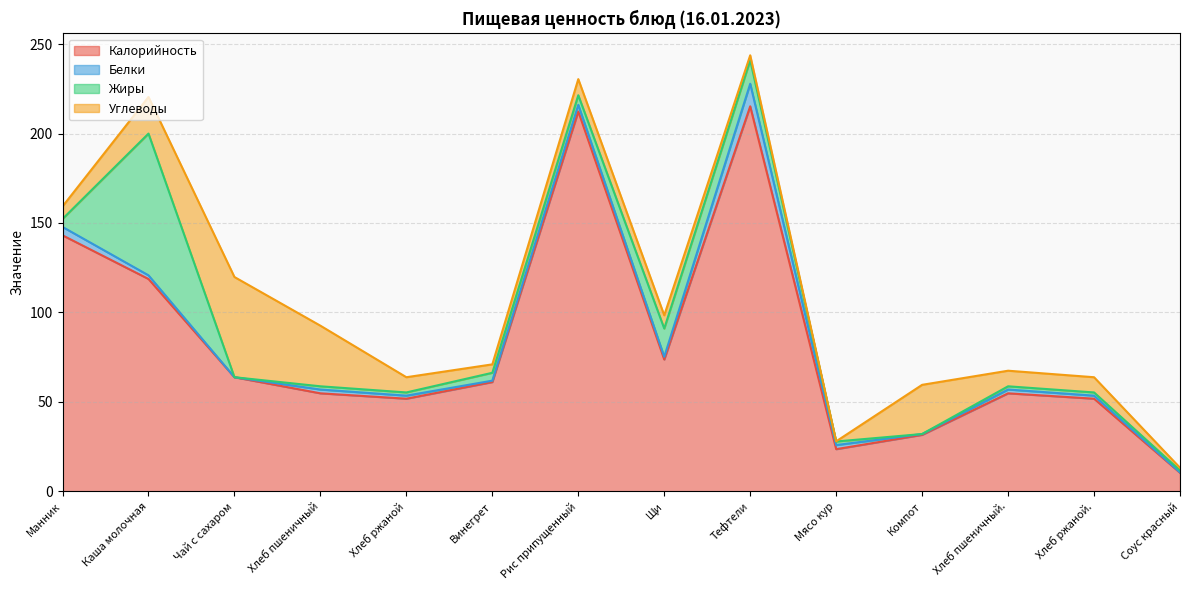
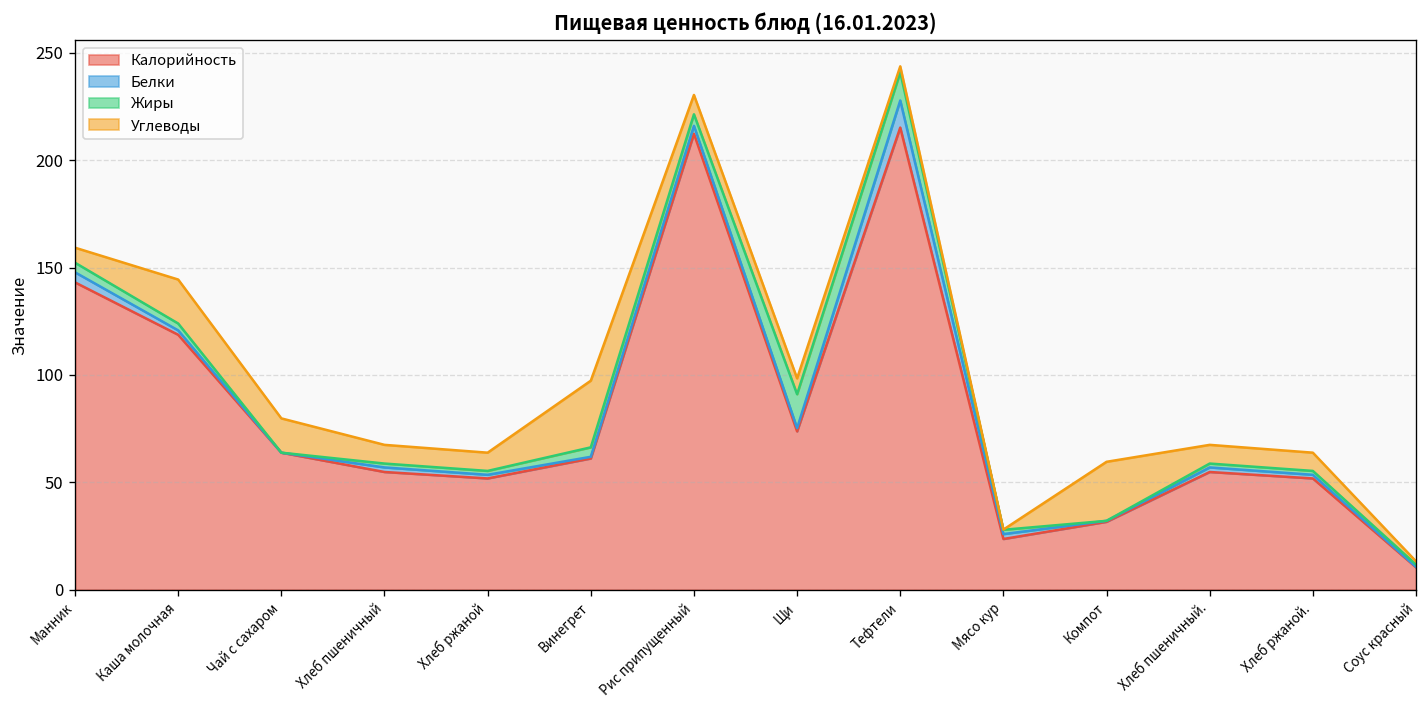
Жиры, Каша молочная: 79 -> 3
Углеводы, Чай с сахаром: 56 -> 16
Углеводы, Хлеб пшеничный: 34 -> 9
Углеводы, Винегрет: 5 -> 31
